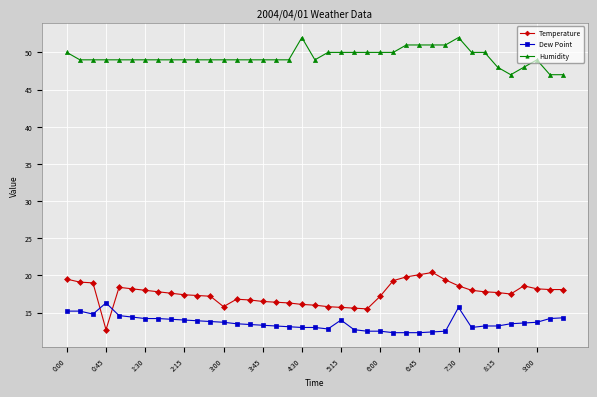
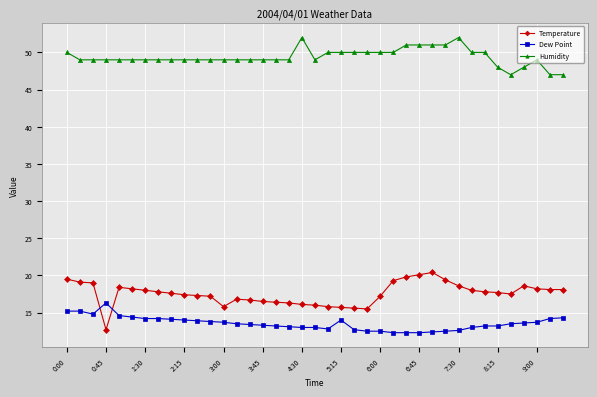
Dew Point, 7:30: 16 -> 13
